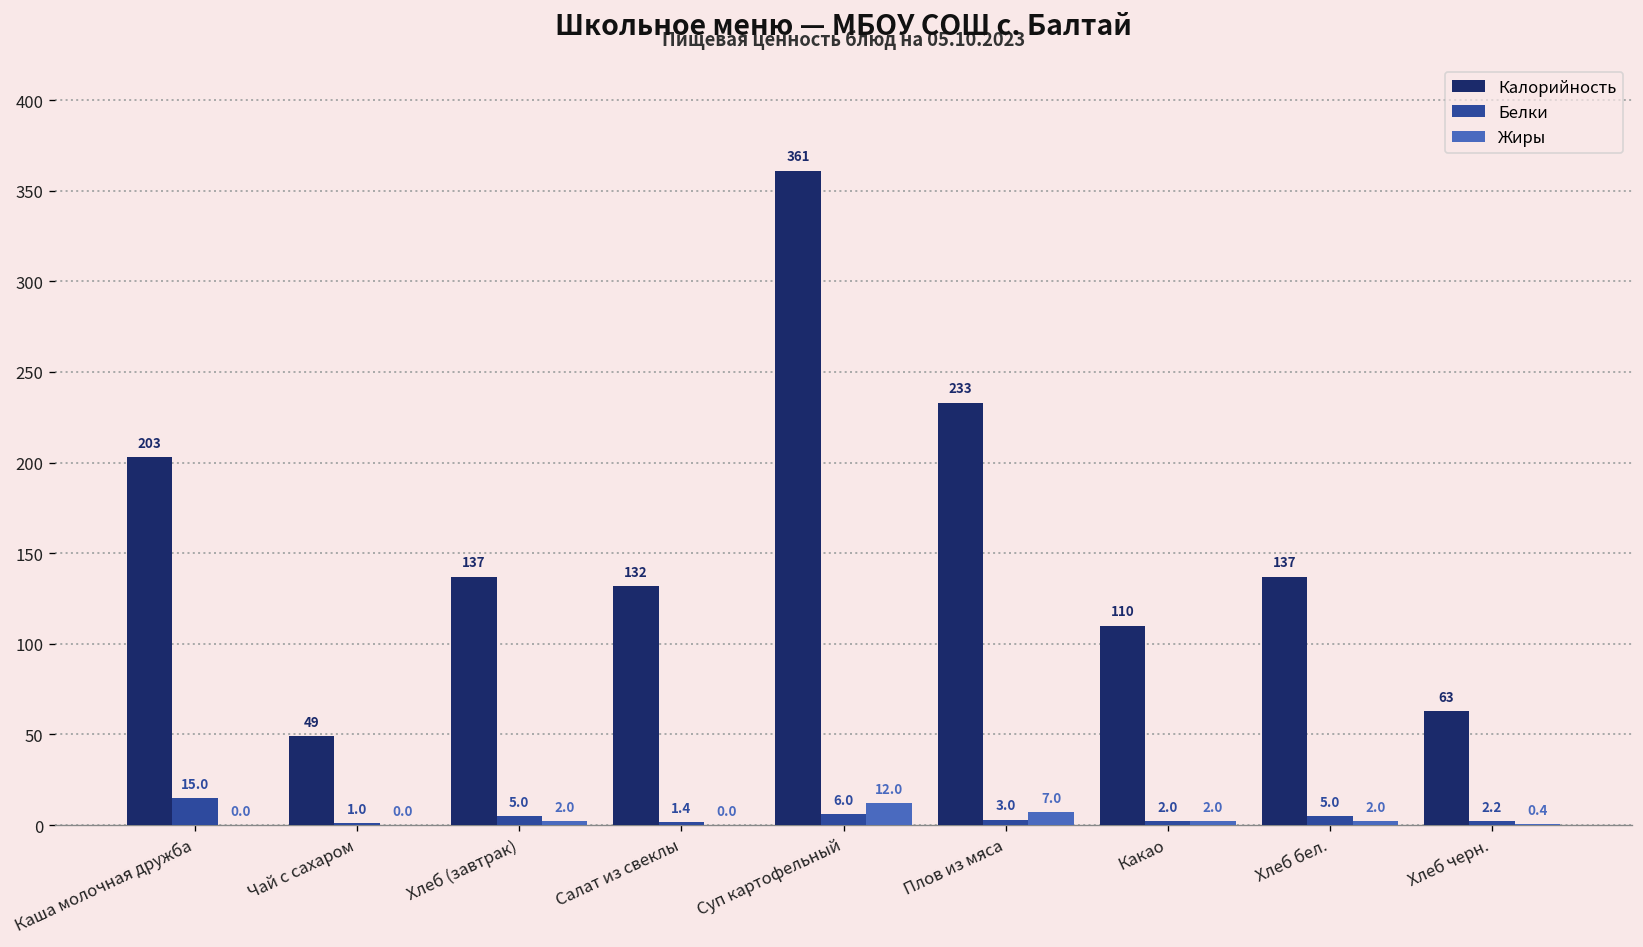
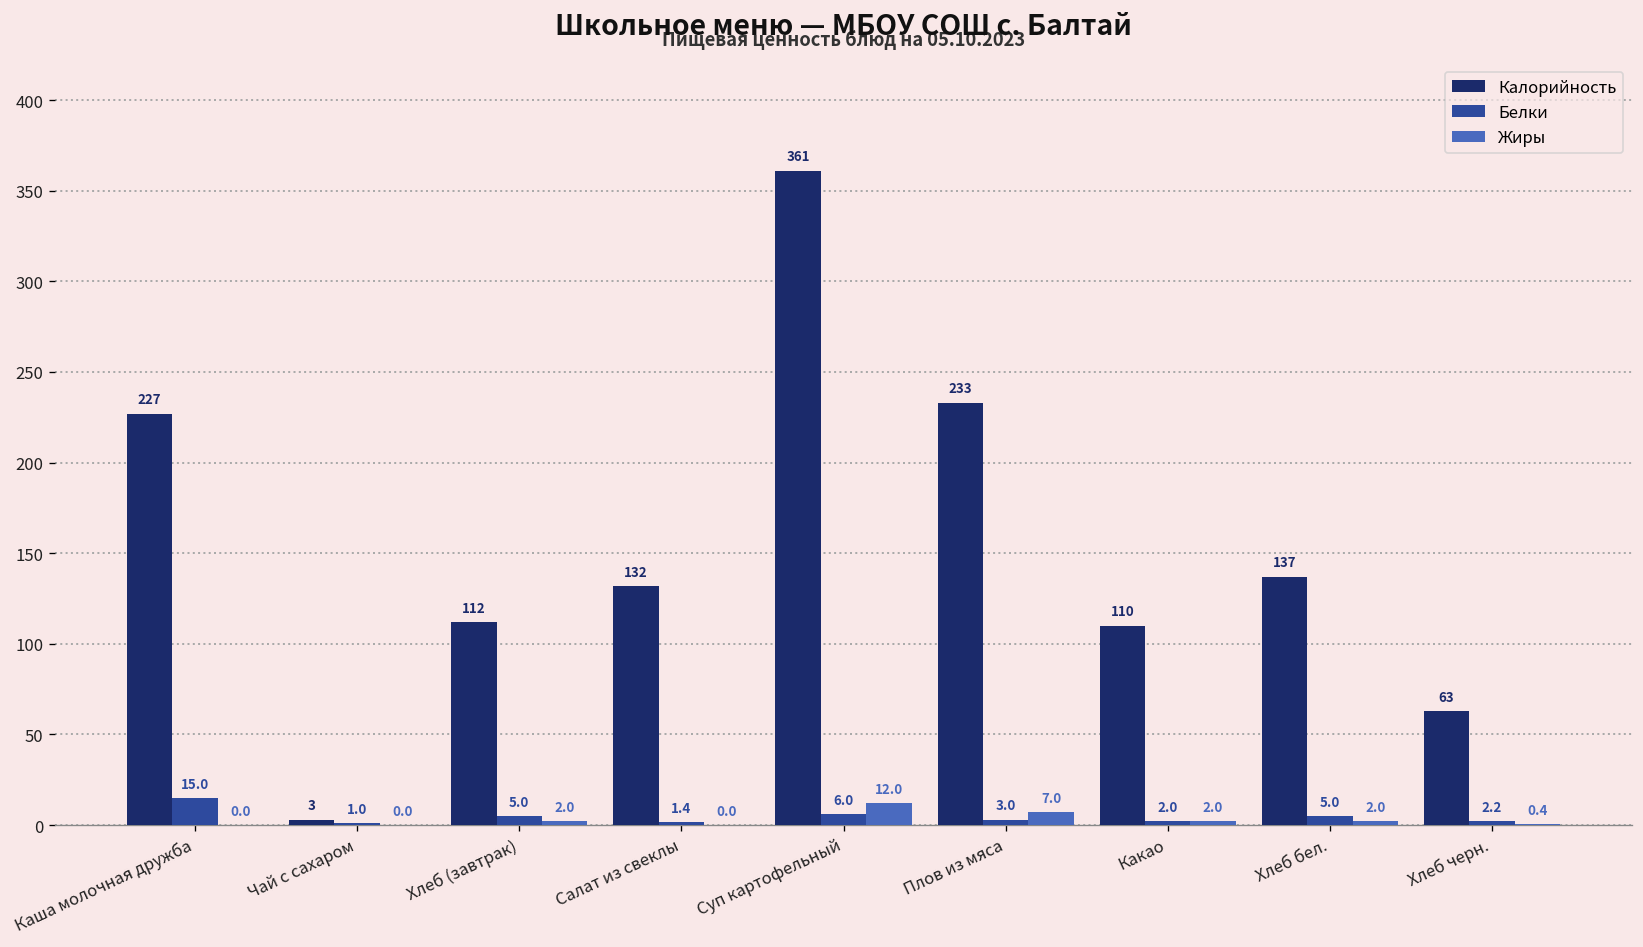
Калорийность, Каша молочная дружба: 203 -> 227
Калорийность, Чай с сахаром: 49 -> 3
Калорийность, Хлеб (завтрак): 137 -> 112
